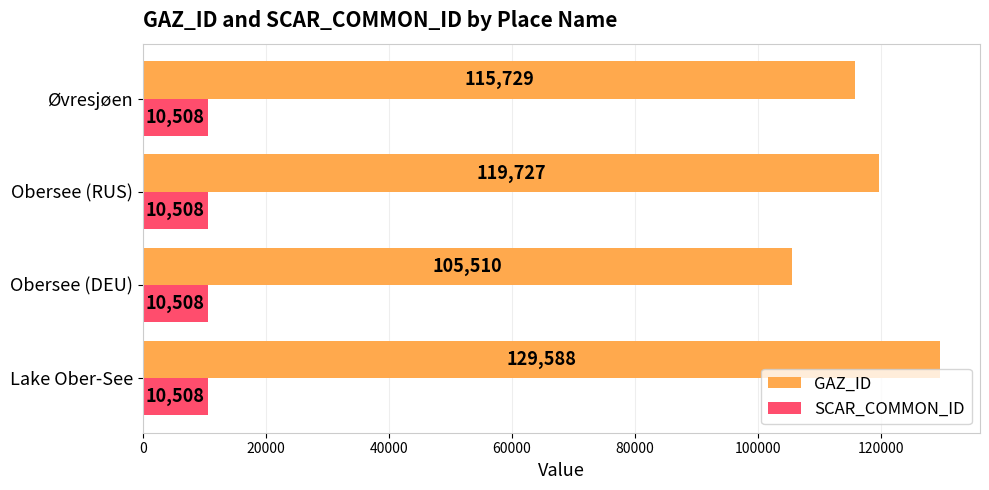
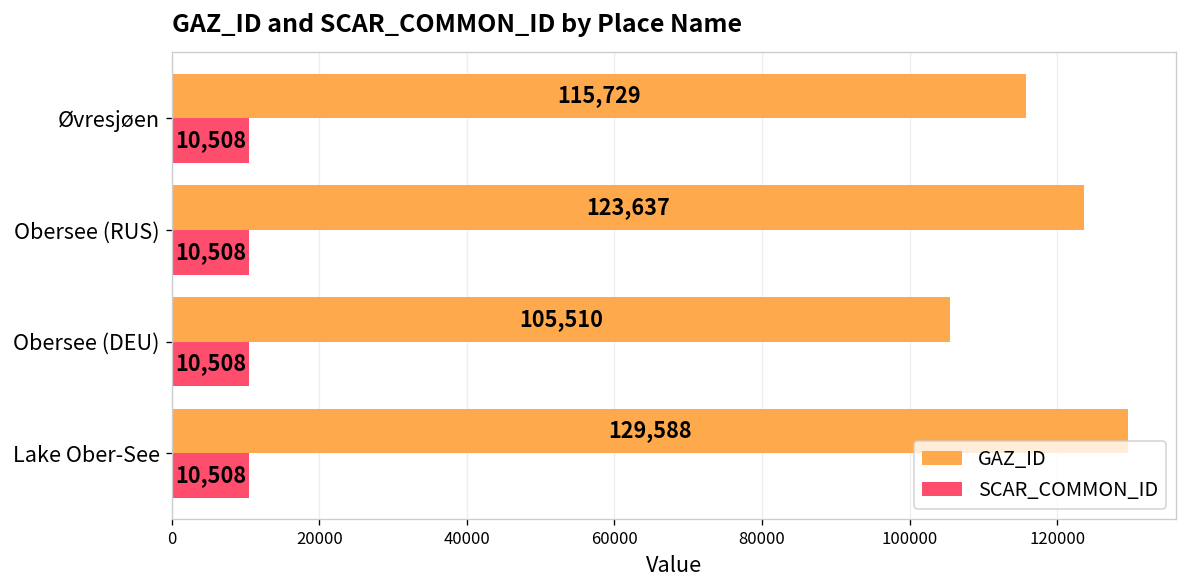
GAZ_ID, Obersee (RUS): 119,727 -> 123,637
